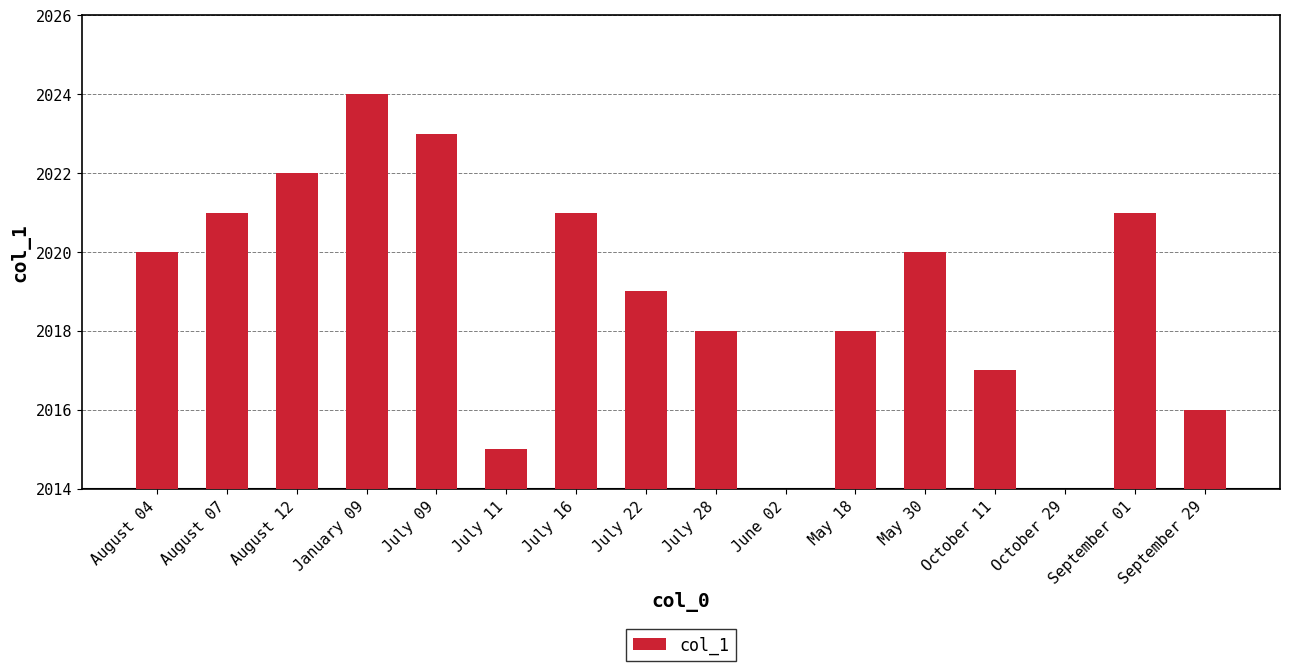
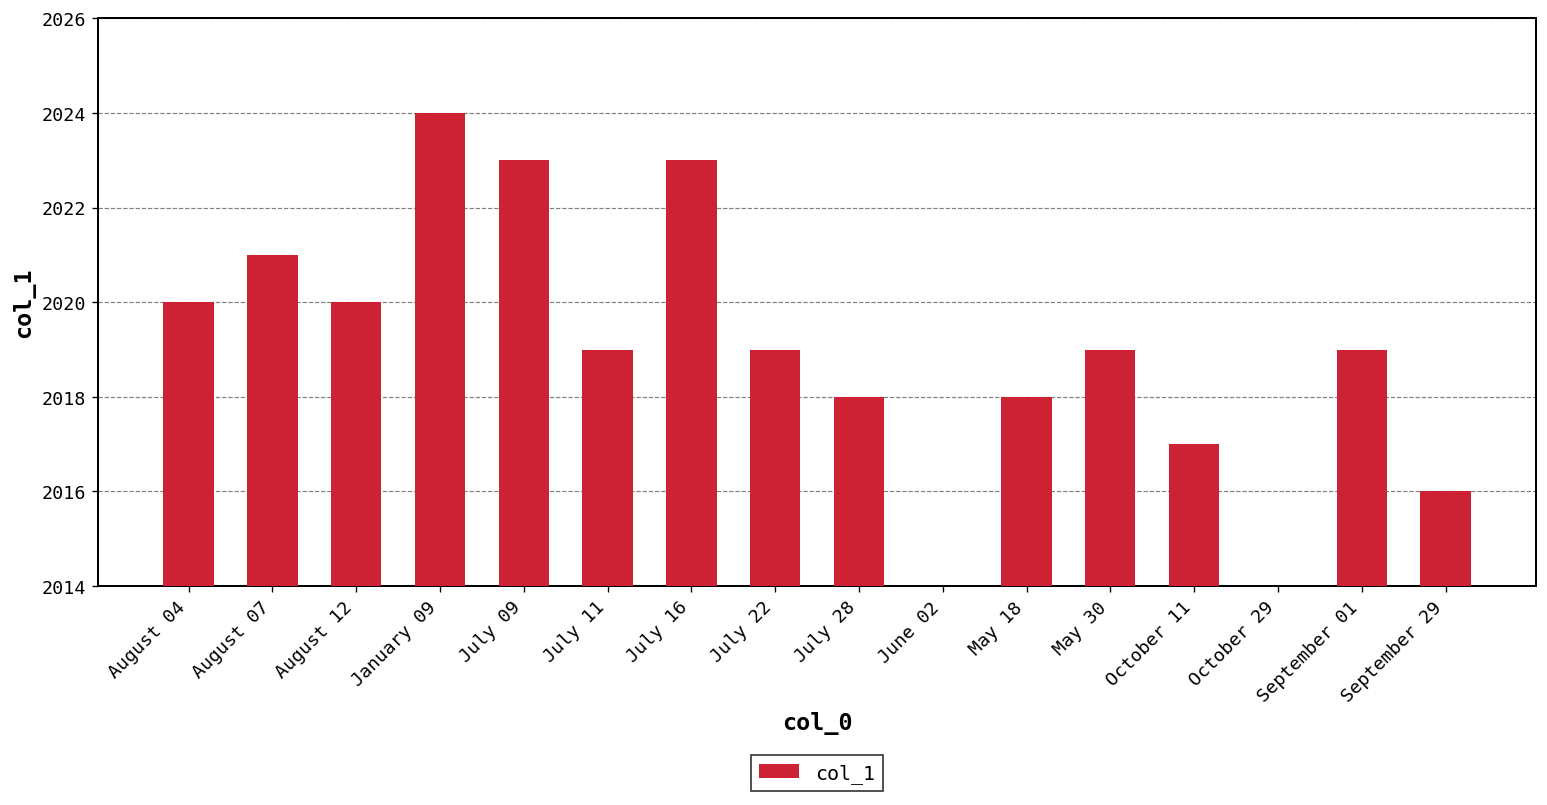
August 12: 2022 -> 2020
July 11: 2015 -> 2019
July 16: 2021 -> 2023
May 30: 2020 -> 2019
September 01: 2021 -> 2019
